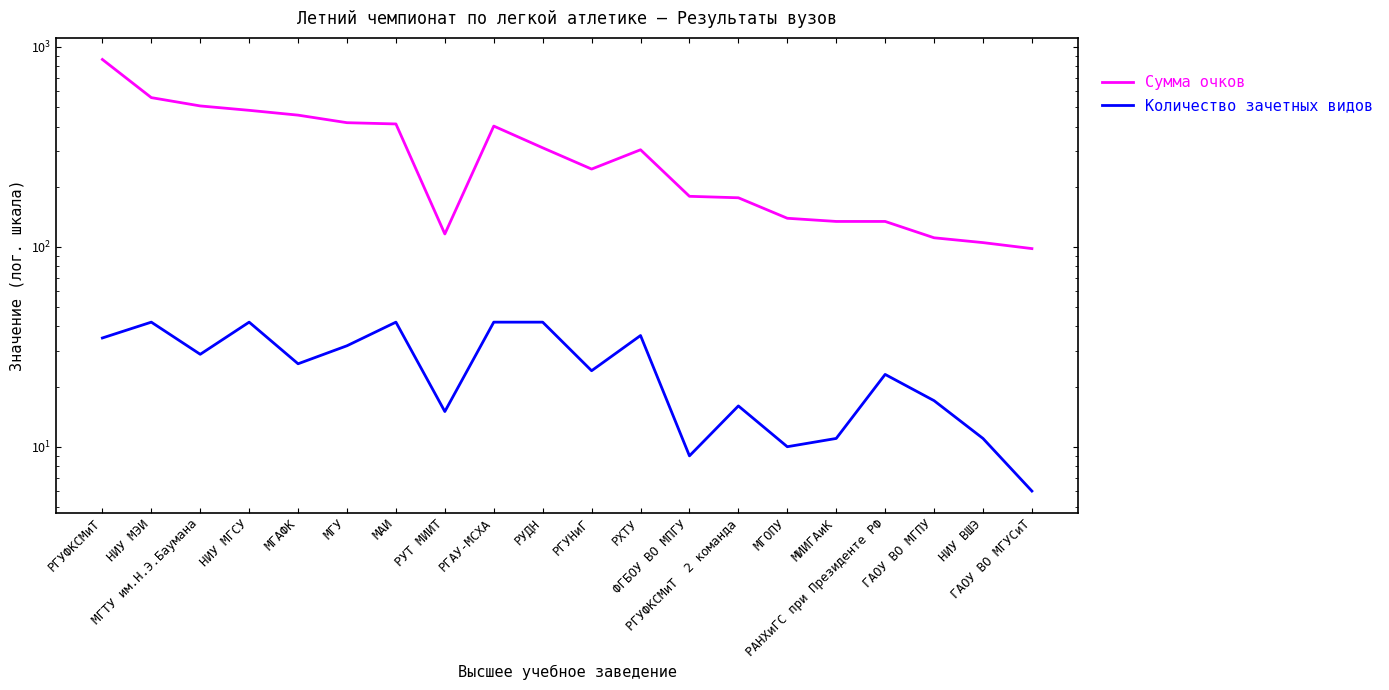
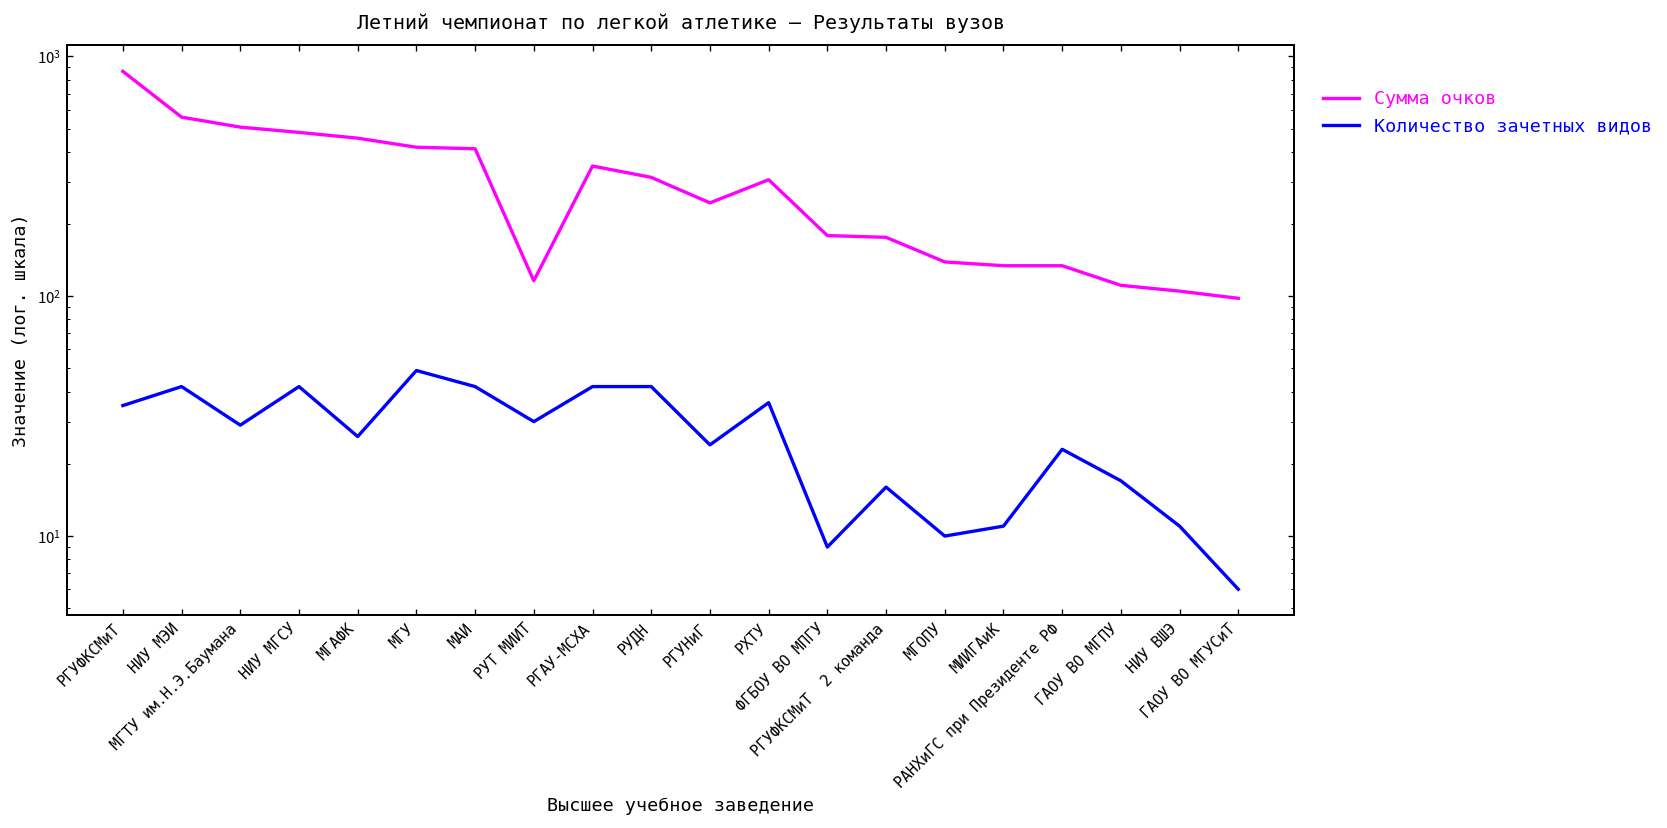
Количество зачетных видов, МГУ: 32 -> 49
Количество зачетных видов, РУТ МИИТ: 15 -> 30
Сумма очков, РГАУ-МСХА: 400 -> 350
